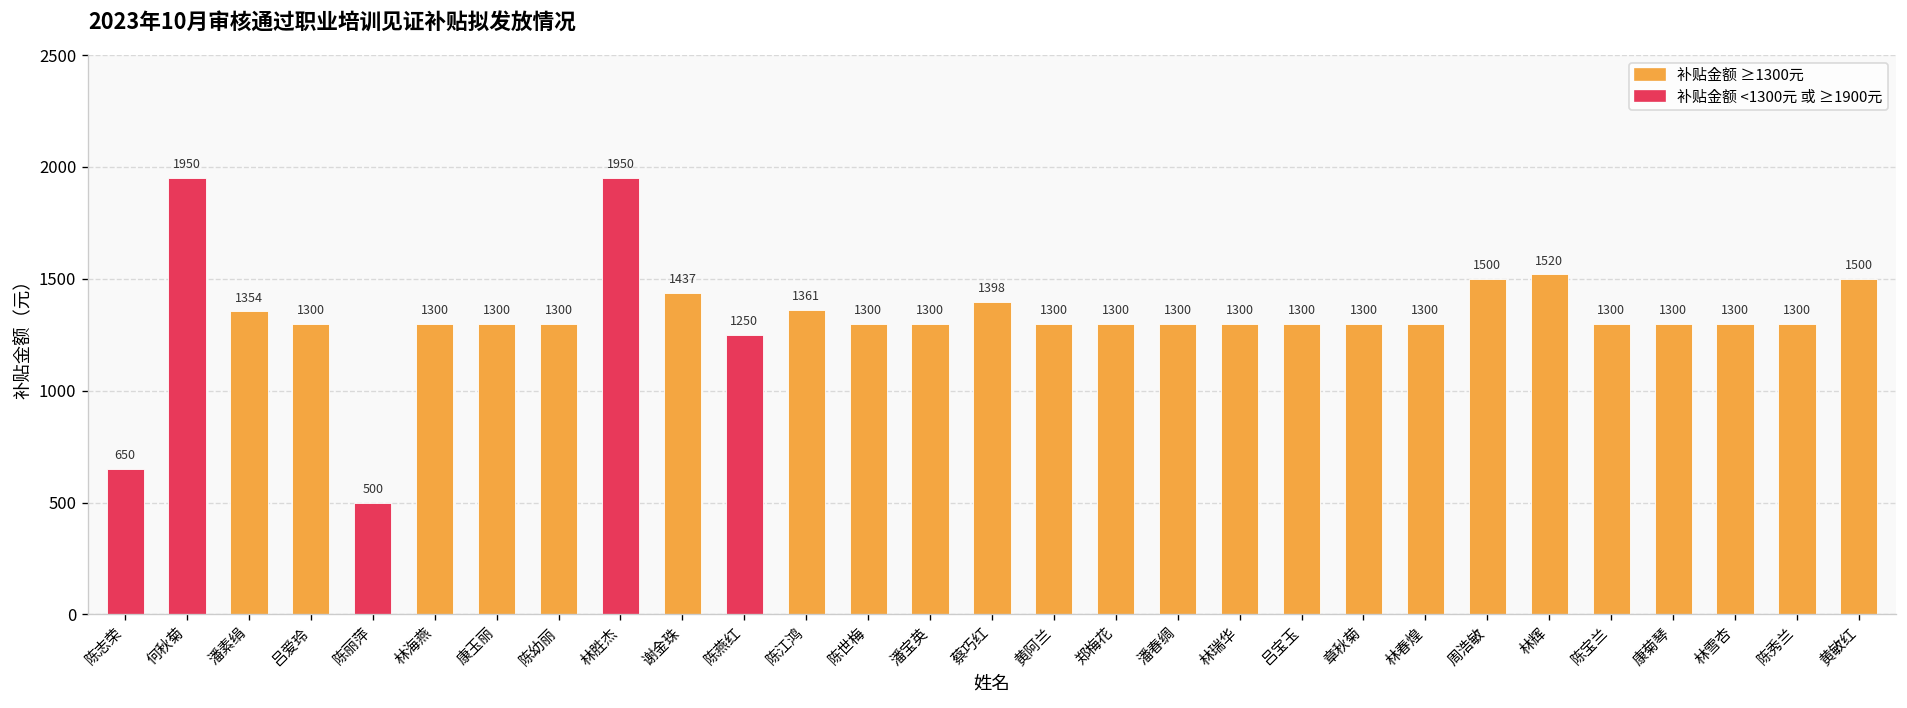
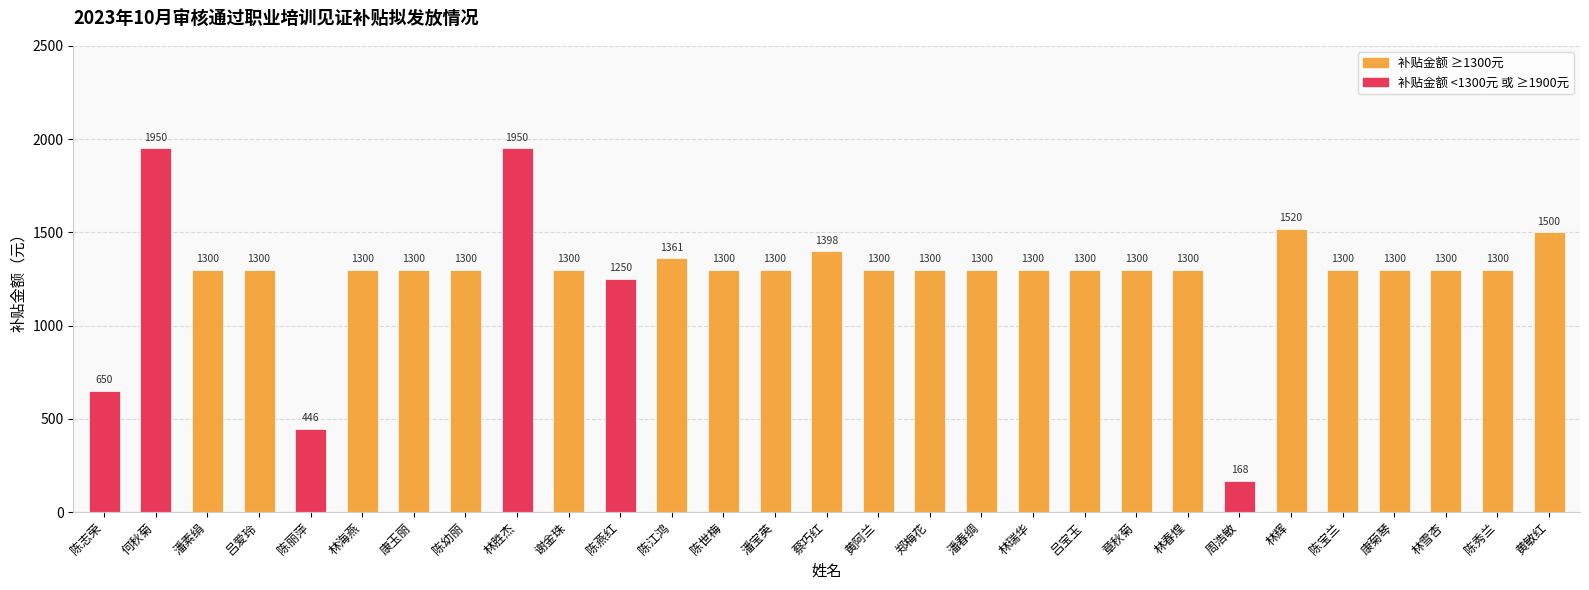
潘素绢: 1354 -> 1300
陈丽萍: 500 -> 446
谢金珠: 1437 -> 1300
周浩敏: 1500 -> 168
